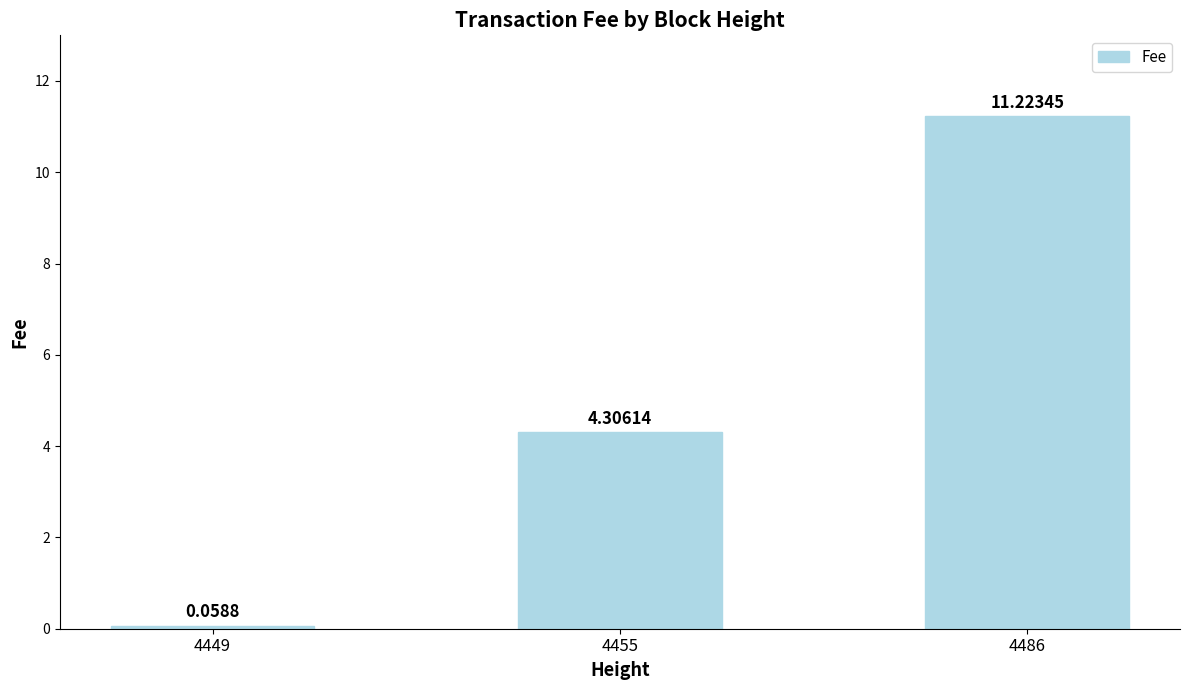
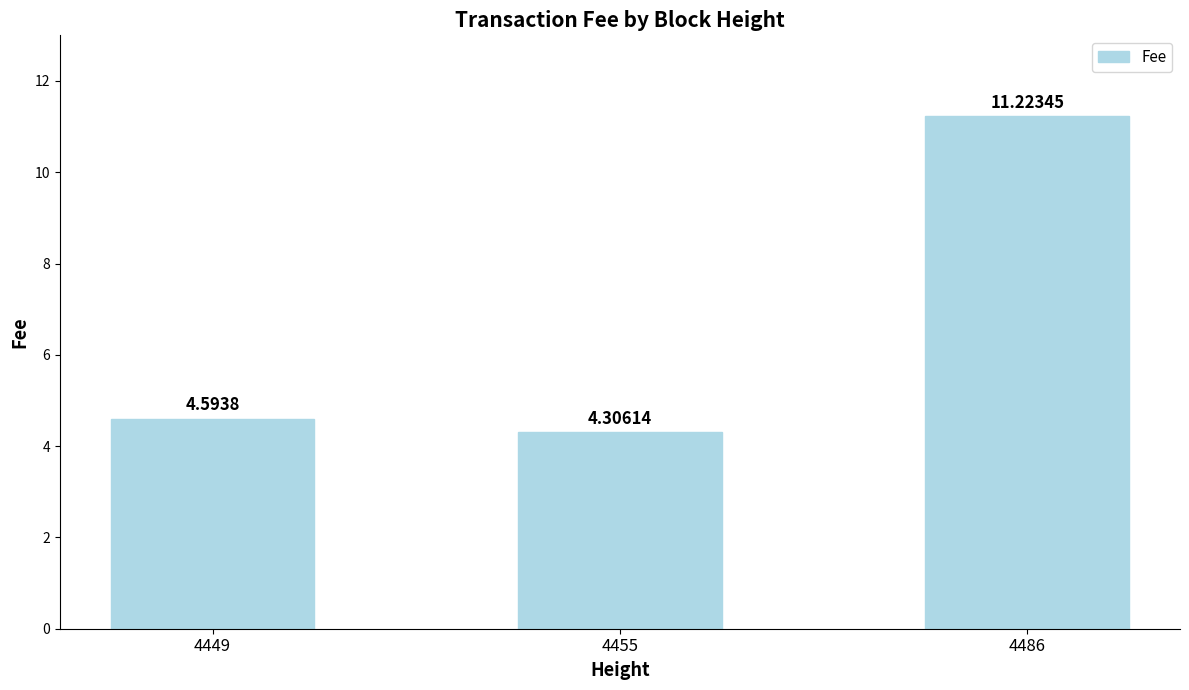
4449: 0.0588 -> 4.5938
